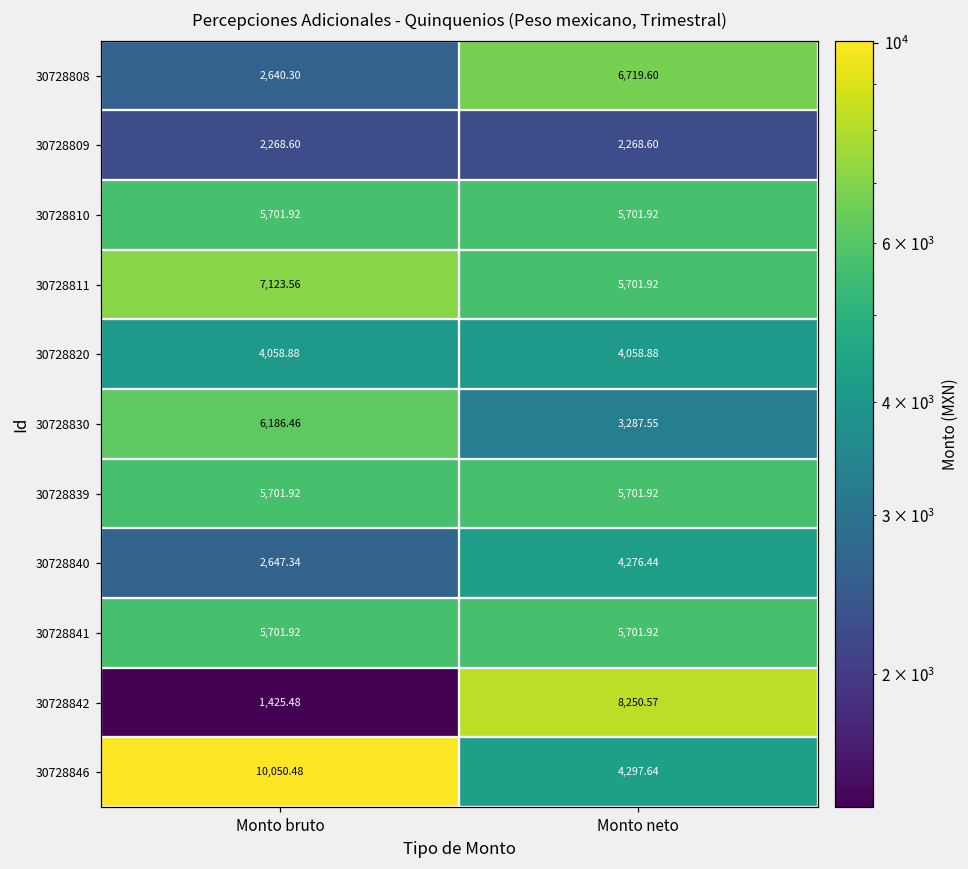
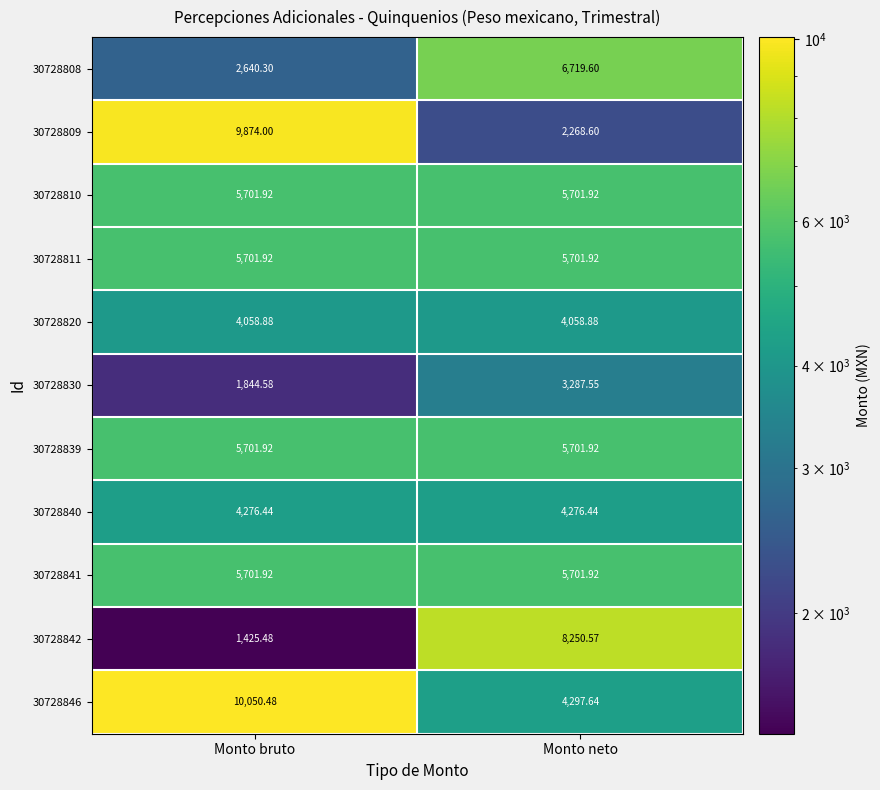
30728809, Monto bruto: 2,268.60 -> 9,874.00
30728811, Monto bruto: 7,123.56 -> 5,701.92
30728830, Monto bruto: 6,186.46 -> 1,844.58
30728840, Monto bruto: 2,647.34 -> 4,276.44
